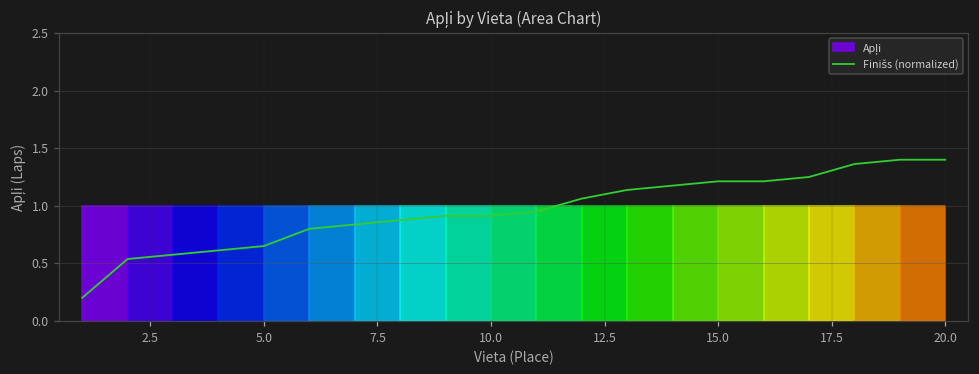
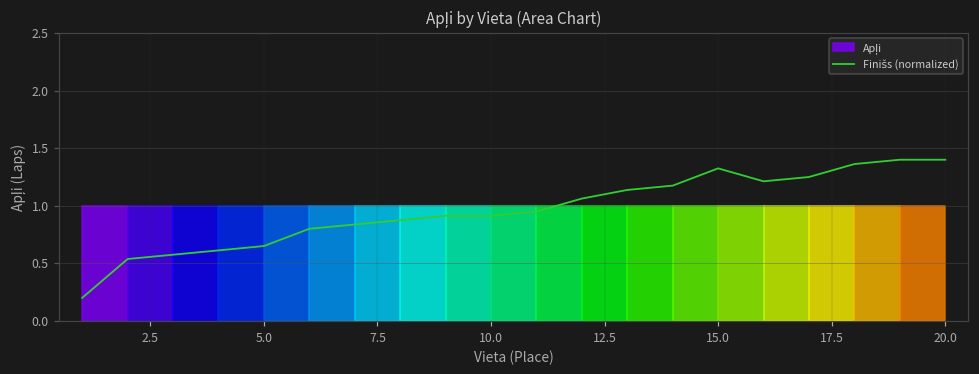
Finišs (normalized), 15.0: 1.21 -> 1.33
